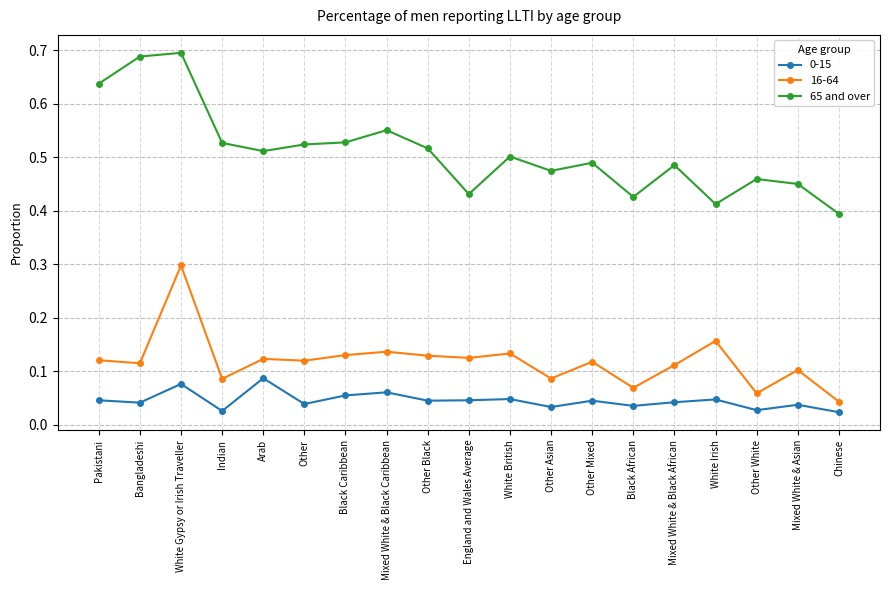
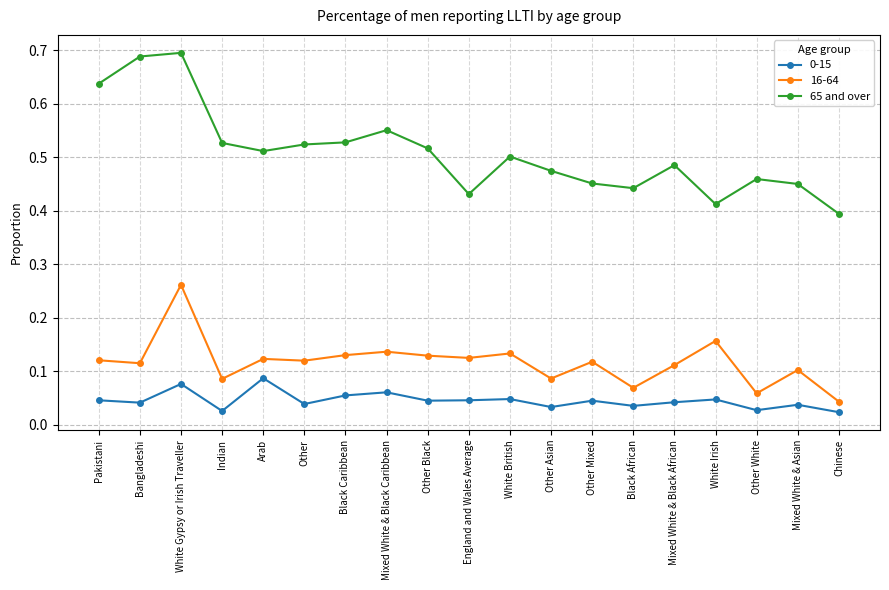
16-64, White Gypsy or Irish Traveller: 0.30 -> 0.26
65 and over, Other Mixed: 0.49 -> 0.45
65 and over, Black African: 0.43 -> 0.44
